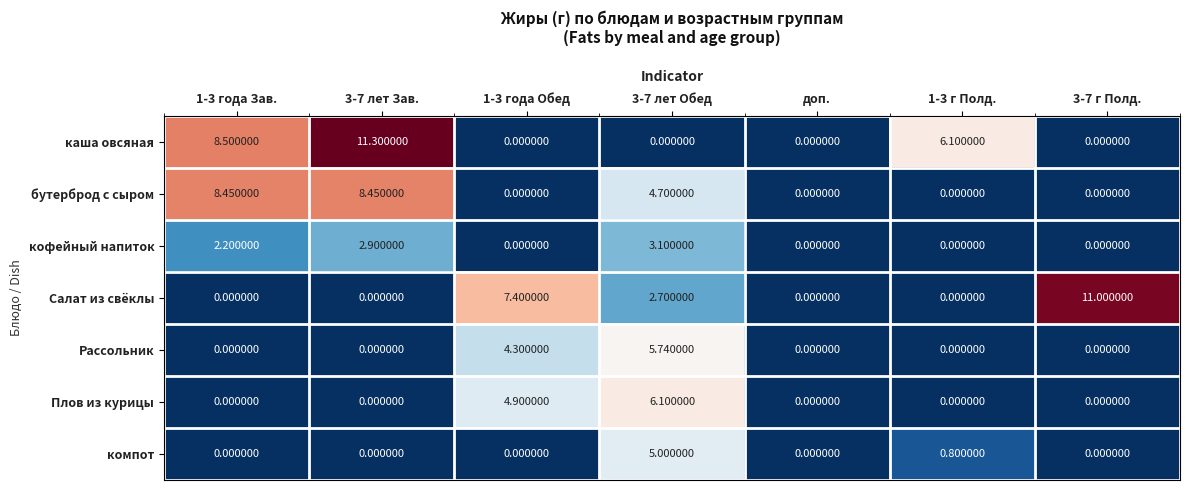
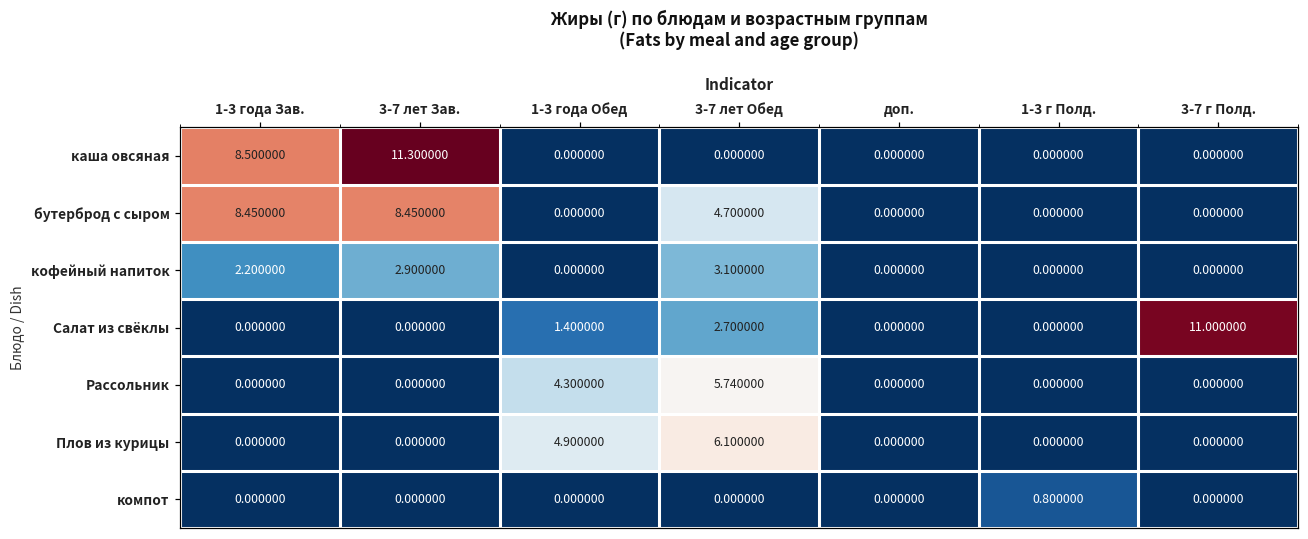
каша овсяная, 1-3 г Полд.: 6.100000 -> 0.000000
Салат из свёклы, 1-3 года Обед: 7.400000 -> 1.400000
компот, 3-7 лет Обед: 5.000000 -> 0.000000
